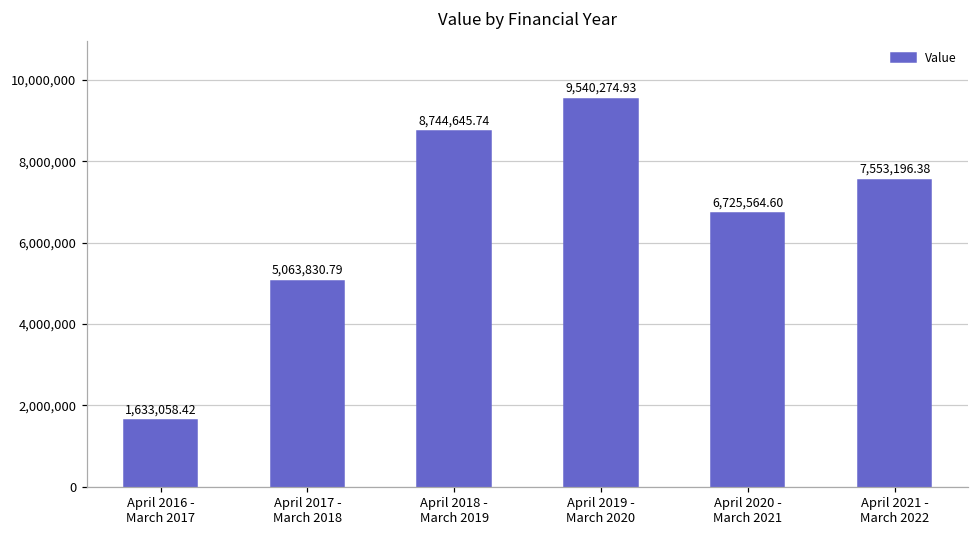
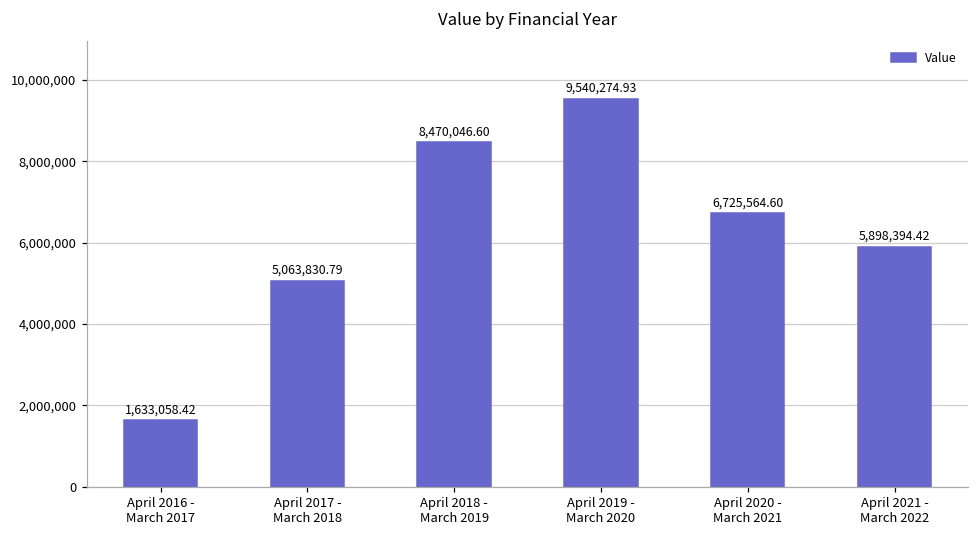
April 2018 - March 2019: 8,744,645.74 -> 8,470,046.60
April 2021 - March 2022: 7,553,196.38 -> 5,898,394.42
